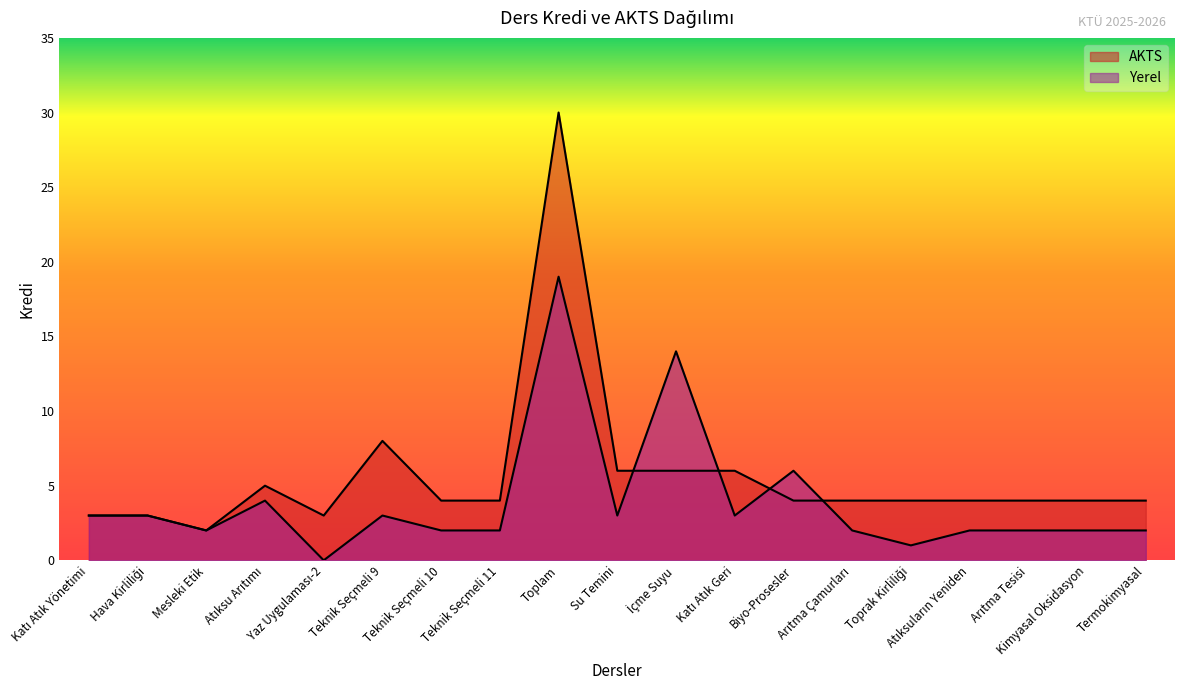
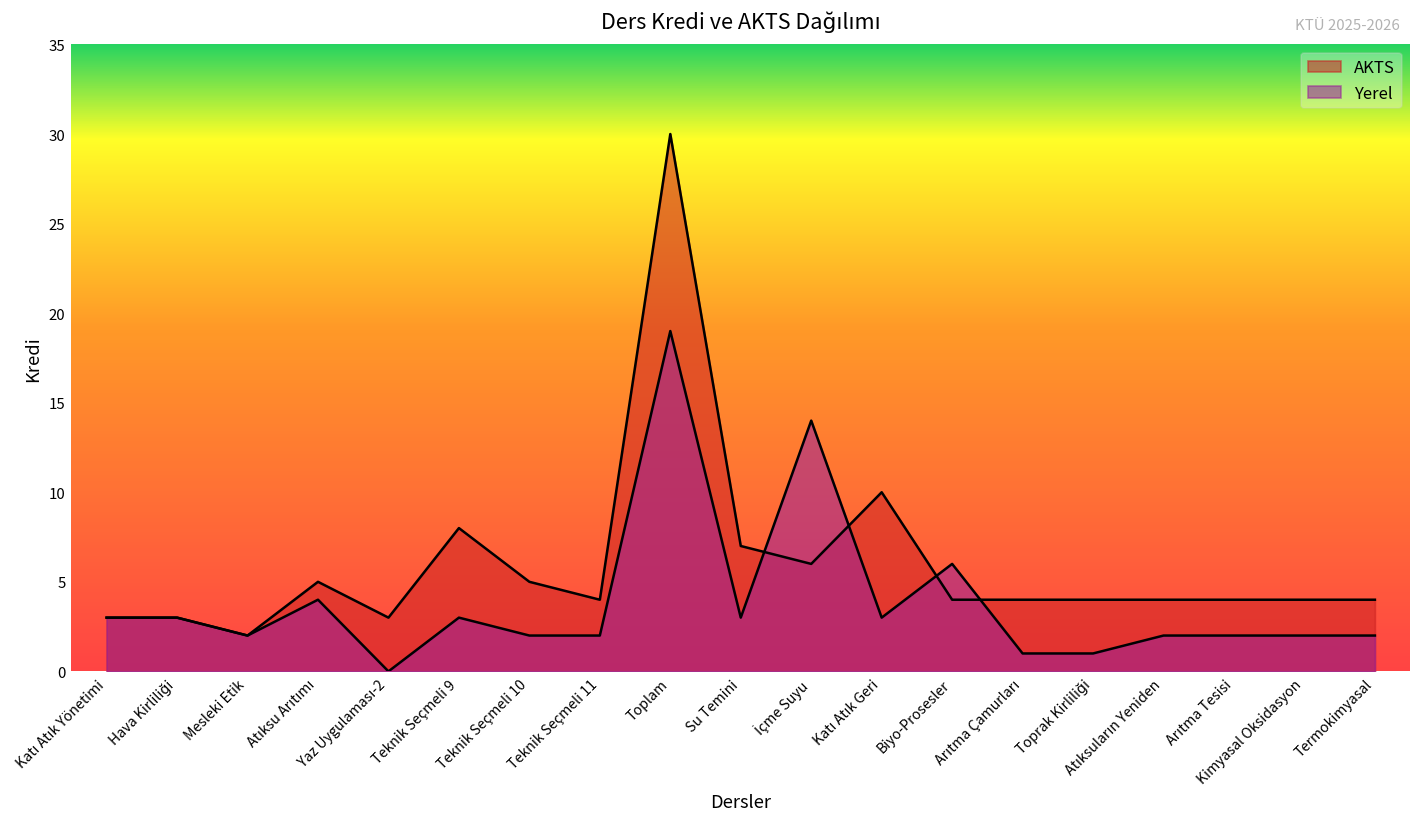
AKTS, Teknik Seçmeli 10: 4 -> 5
AKTS, Su Temini: 6 -> 7
AKTS, Katı Atık Geri: 6 -> 10
Yerel, Arıtma Çamurları: 2 -> 1
